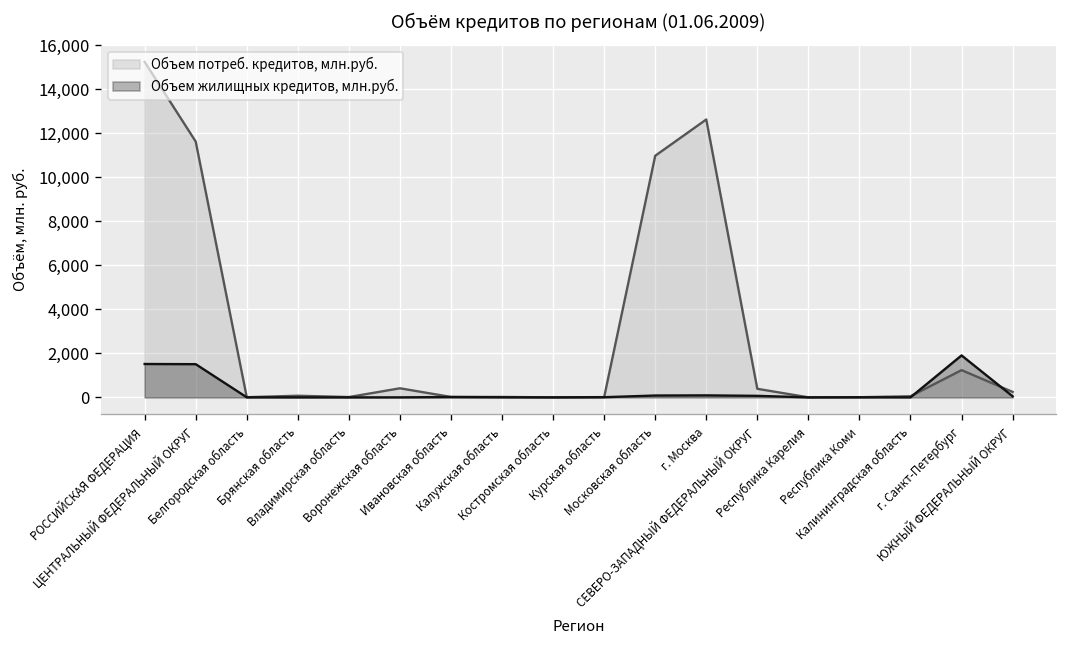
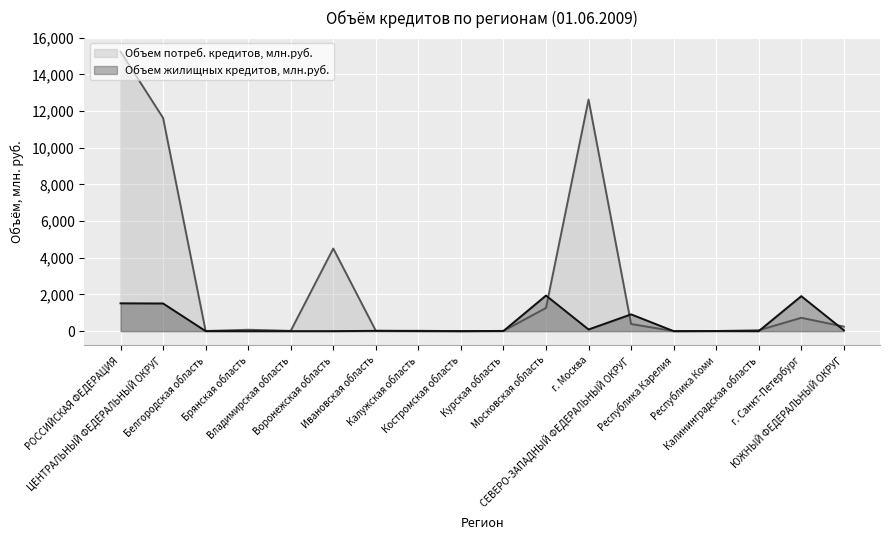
Объем потреб. кредитов, млн.руб., Воронежская область: 400 -> 4,500
Объем потреб. кредитов, млн.руб., Московская область: 11,000 -> 1,300
Объем жилищных кредитов, млн.руб., Московская область: 100 -> 1,900
Объем жилищных кредитов, млн.руб., СЕВЕРО-ЗАПАДНЫЙ ФЕДЕРАЛЬНЫЙ ОКРУГ: 100 -> 900
Объем потреб. кредитов, млн.руб., г. Санкт-Петербург: 1,200 -> 700
